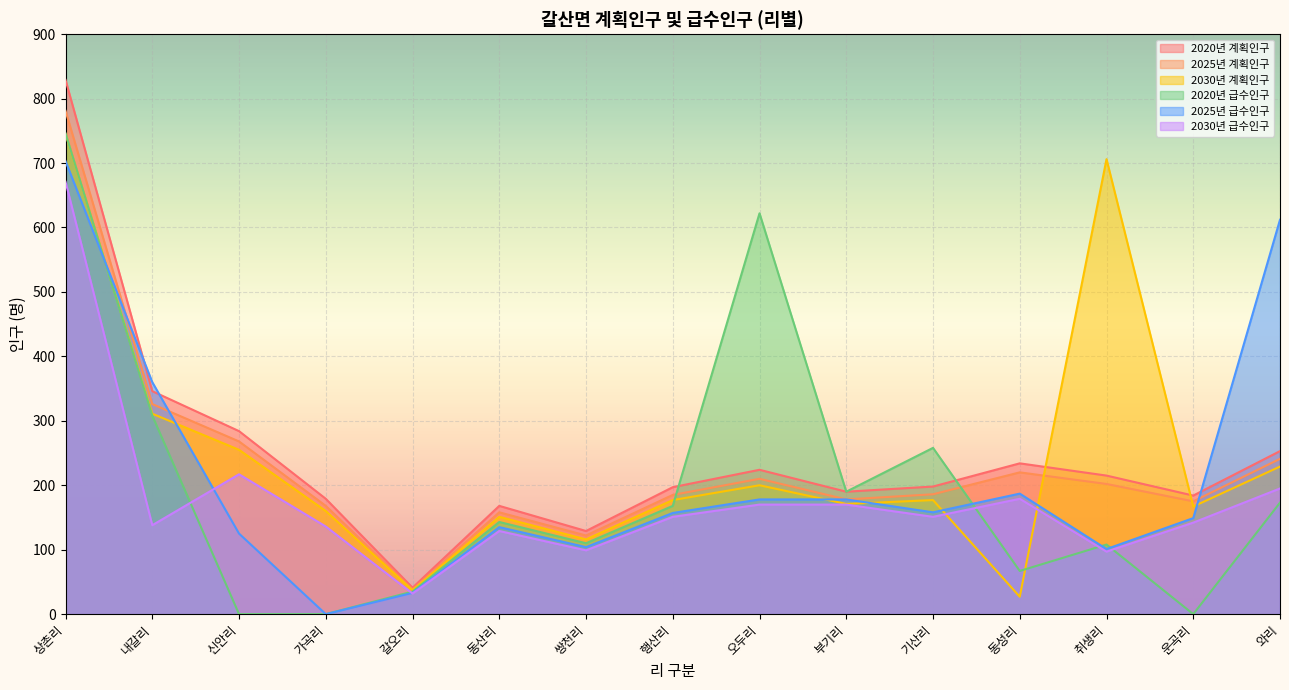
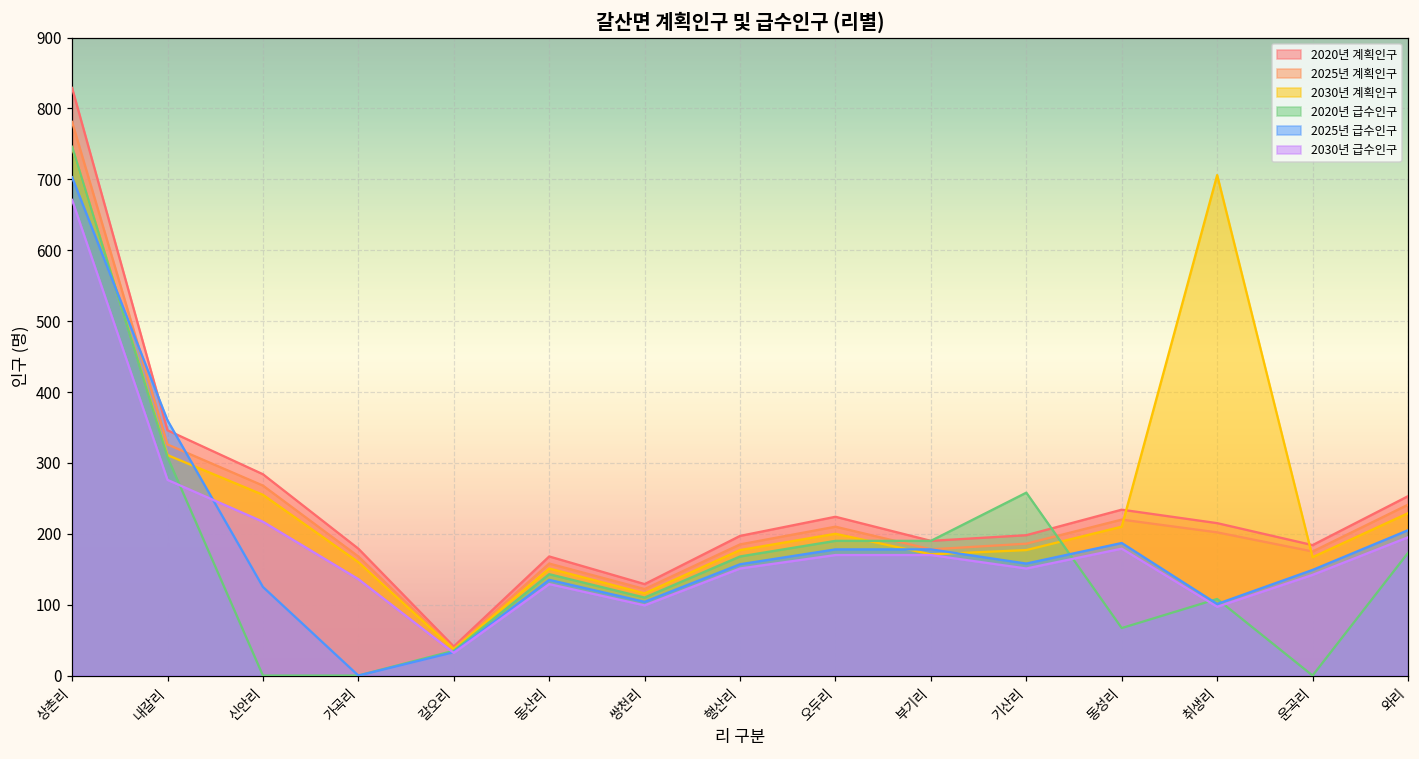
2030년 급수인구, 내갈리: 140 -> 280
2020년 급수인구, 오두리: 620 -> 190
2030년 계획인구, 동성리: 30 -> 210
2025년 급수인구, 와리: 610 -> 210
